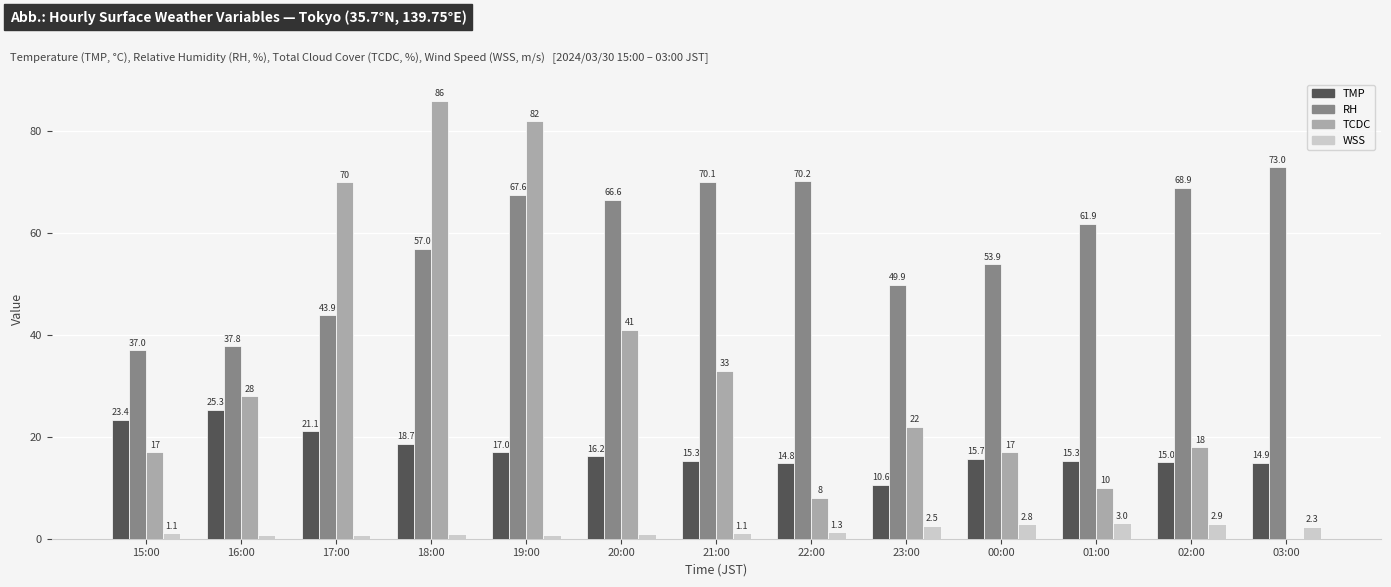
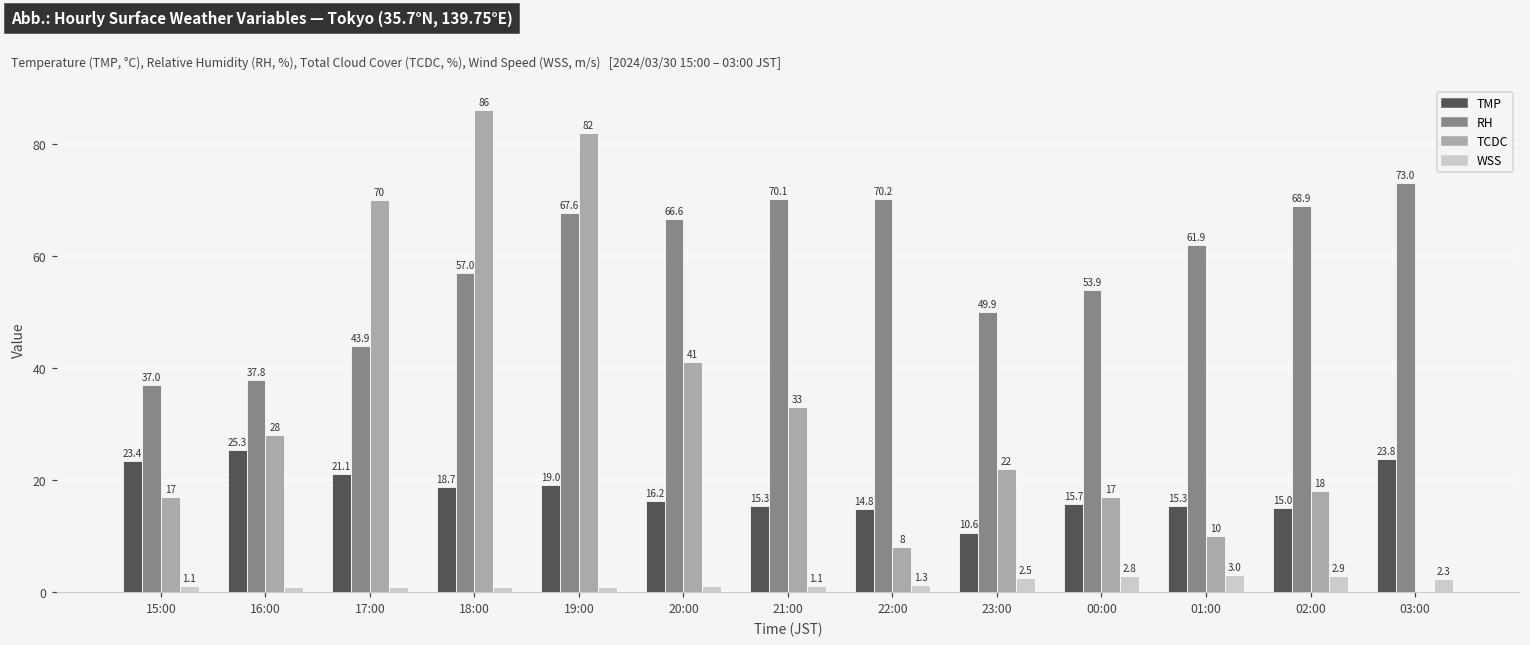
TMP, 19:00: 17.0 -> 19.0
TMP, 03:00: 14.9 -> 23.8
